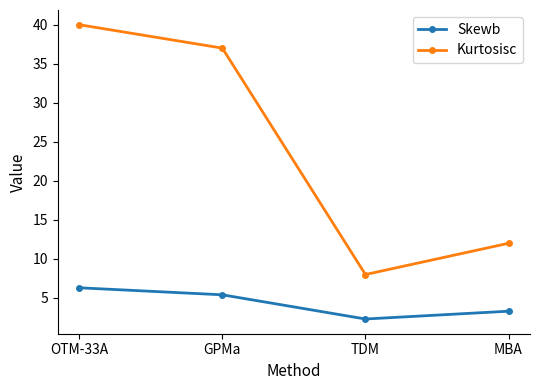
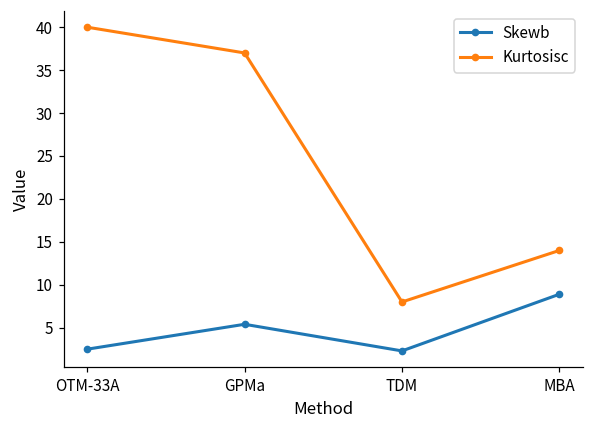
Skewb, OTM-33A: 6 -> 3
Skewb, MBA: 3 -> 9
Kurtosisc, MBA: 12 -> 14
